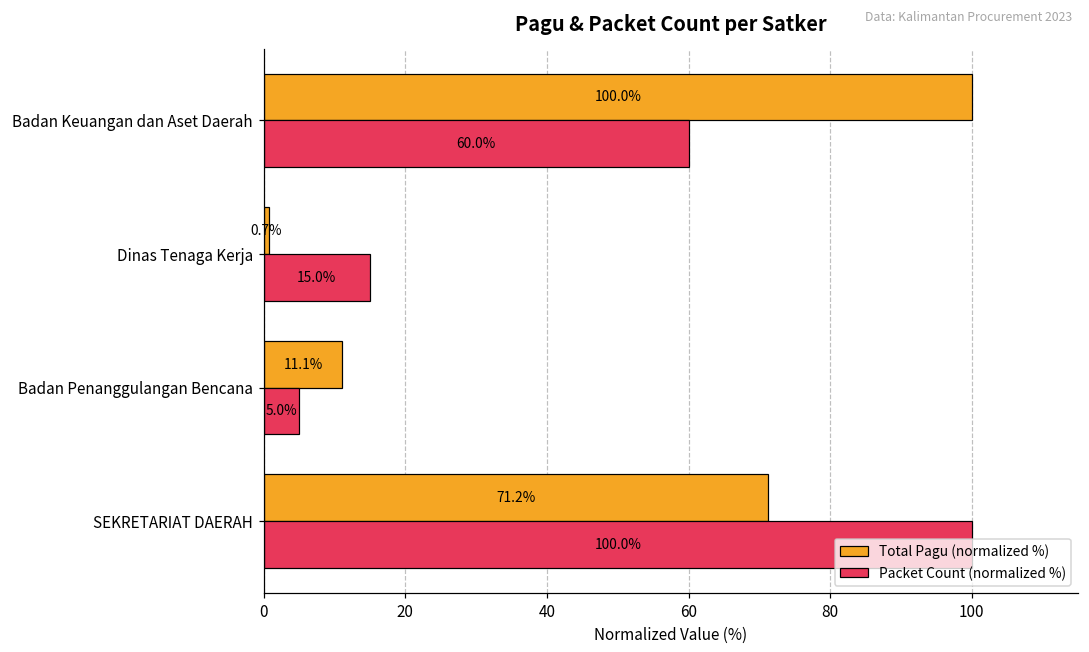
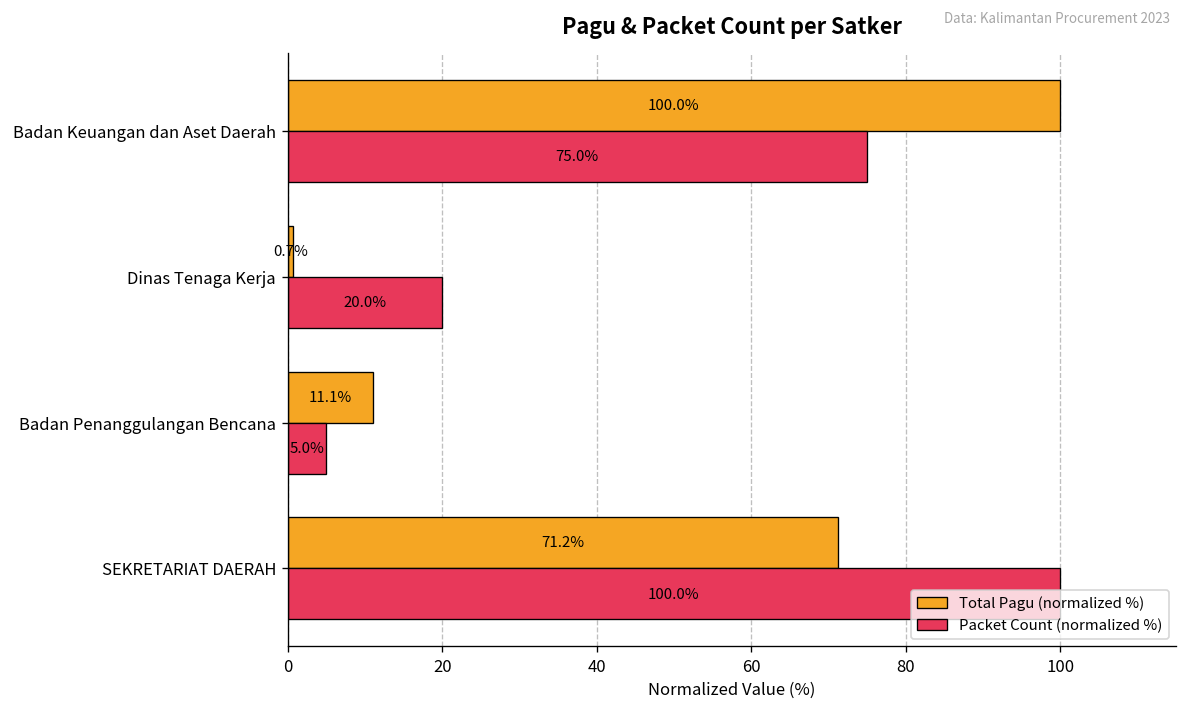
Packet Count (normalized %), Badan Keuangan dan Aset Daerah: 60.0% -> 75.0%
Packet Count (normalized %), Dinas Tenaga Kerja: 15.0% -> 20.0%
